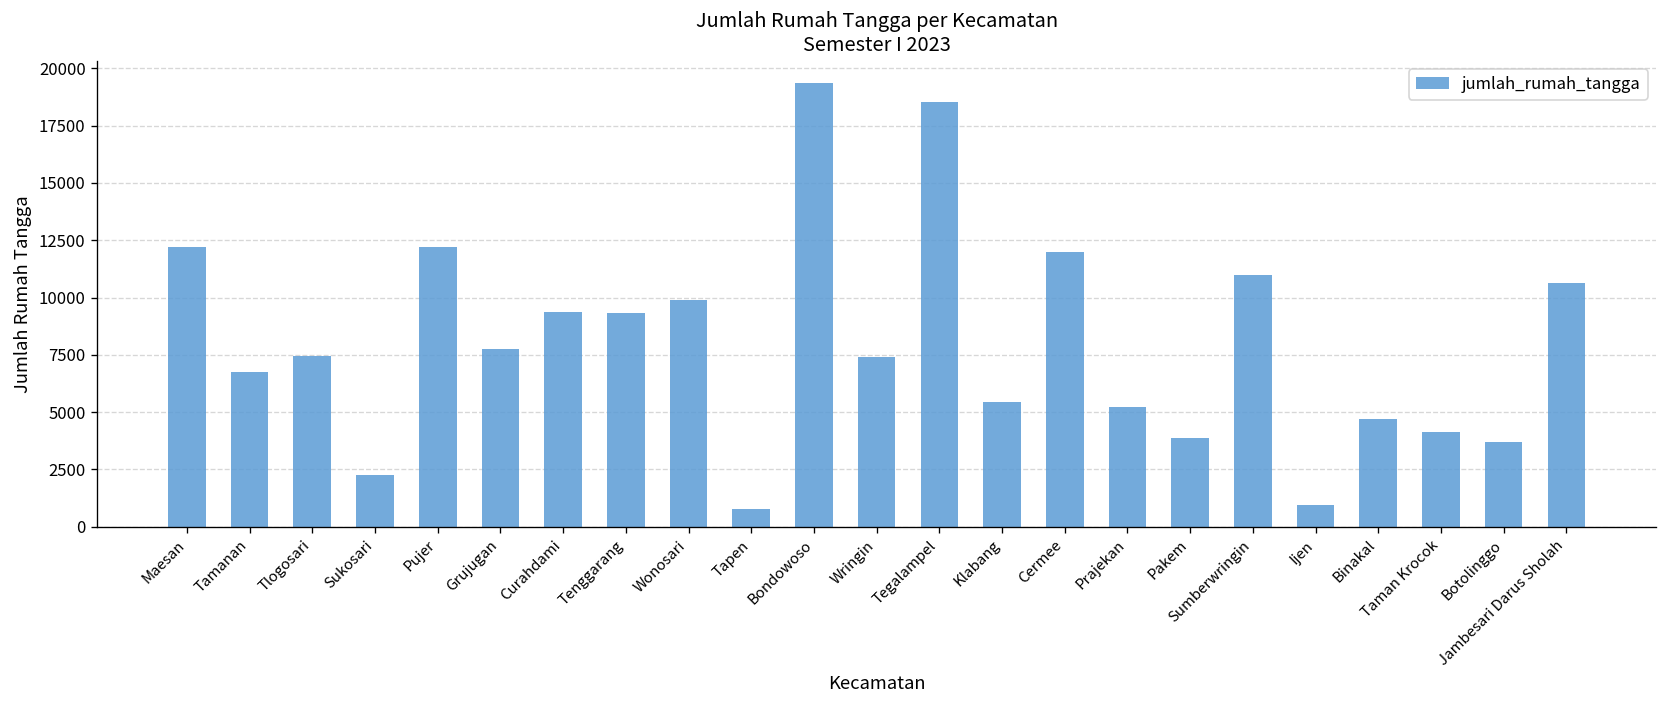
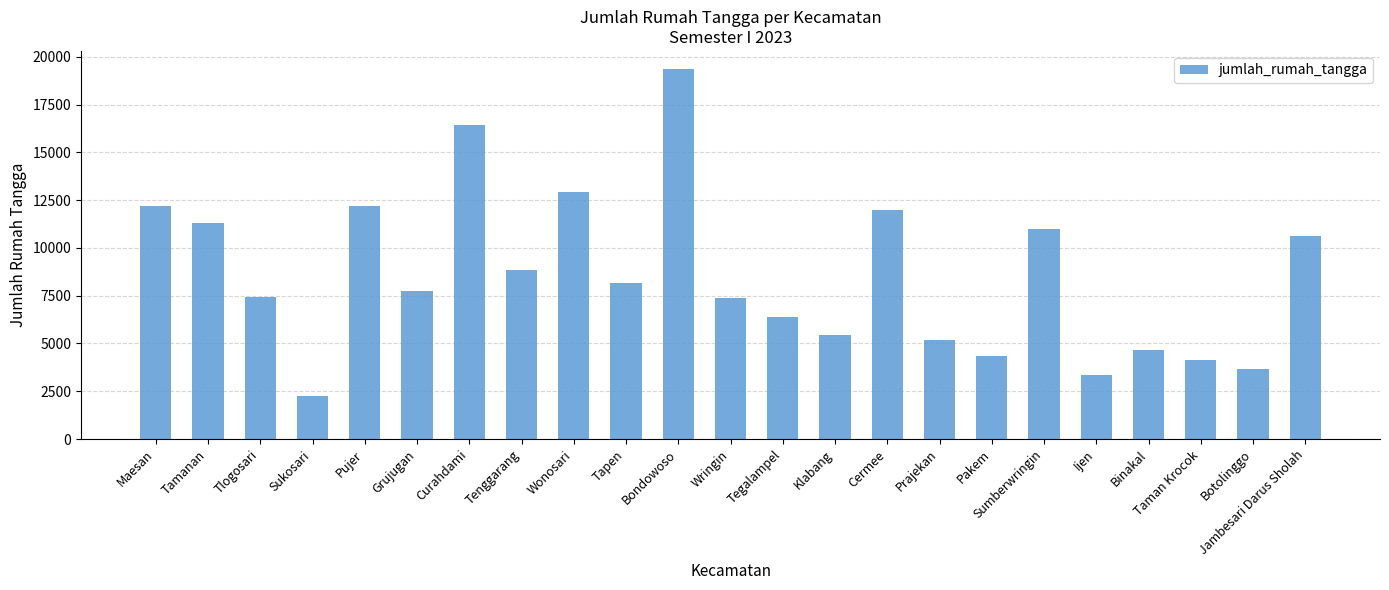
Tamanan: 6700 -> 11300
Curahdami: 9400 -> 16400
Tenggarang: 9300 -> 8900
Wonosari: 9900 -> 12900
Tapen: 800 -> 8200
Tegalampel: 18500 -> 6400
Pakem: 3900 -> 4300
Ijen: 900 -> 3300
